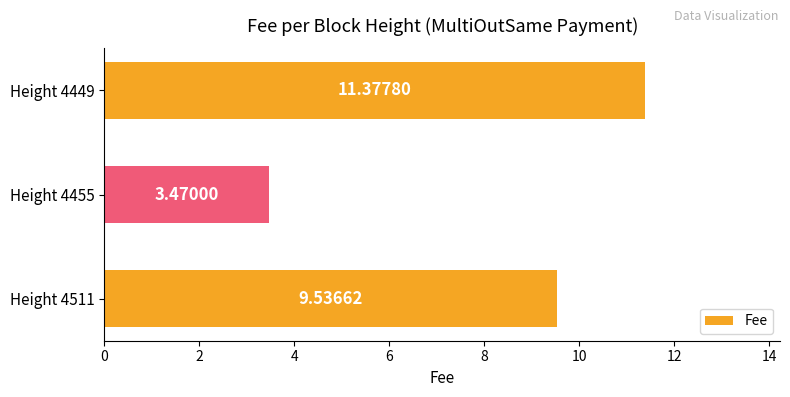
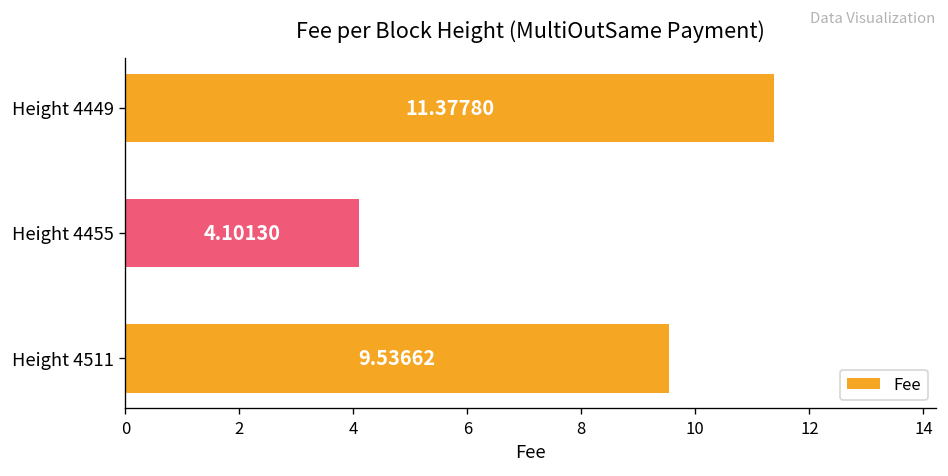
Height 4455: 3.47000 -> 4.10130
